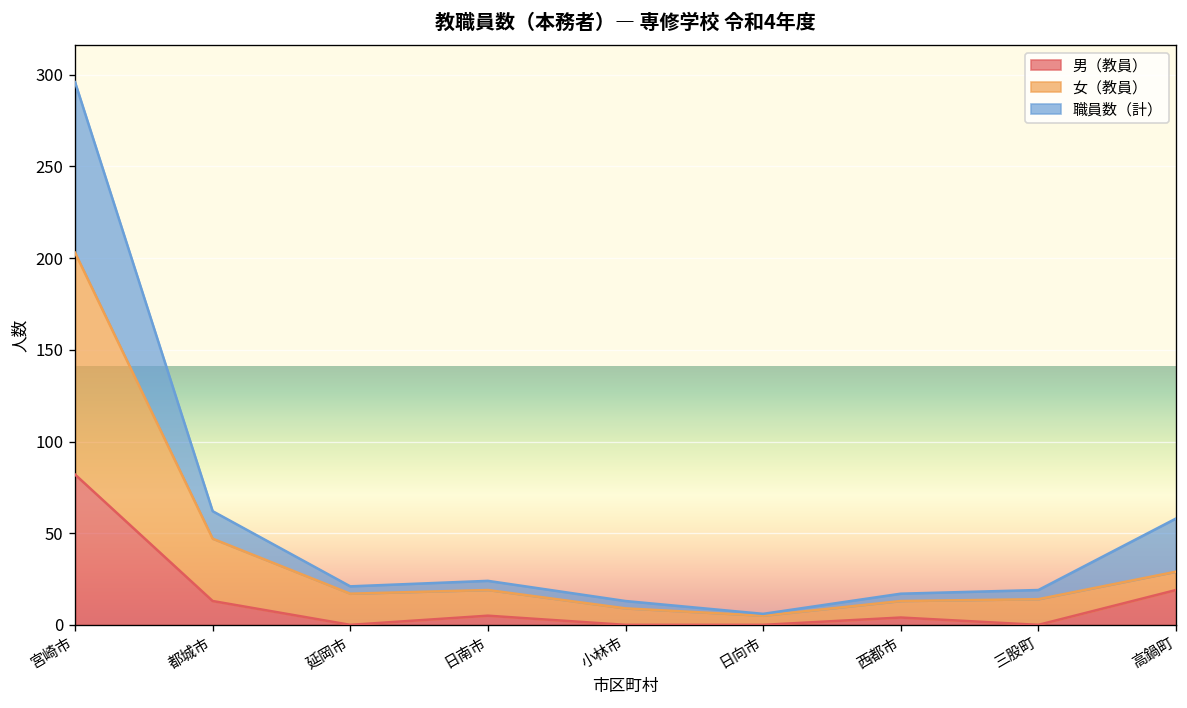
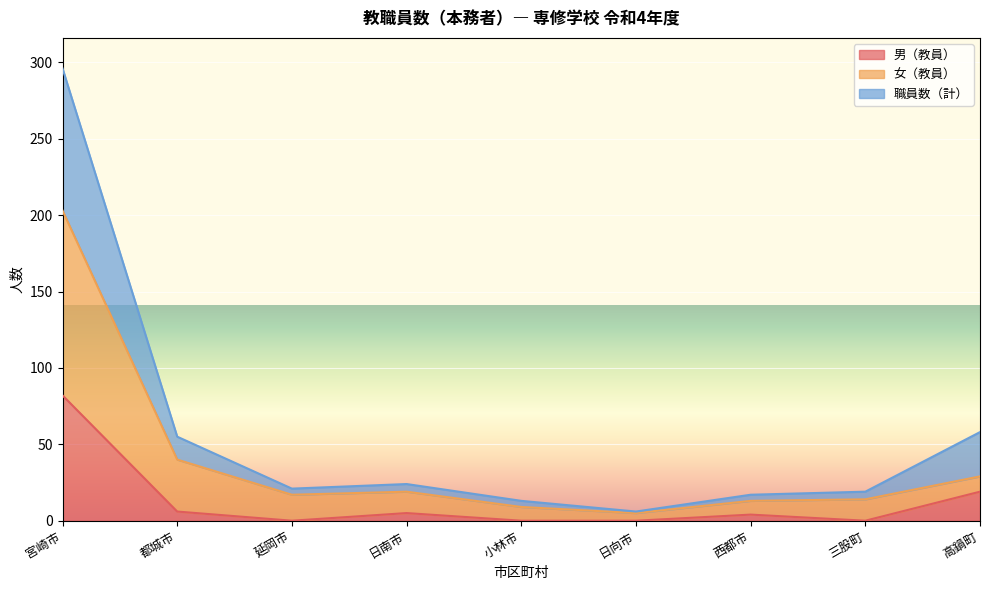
男（教員）, 都城市: 13 -> 6
